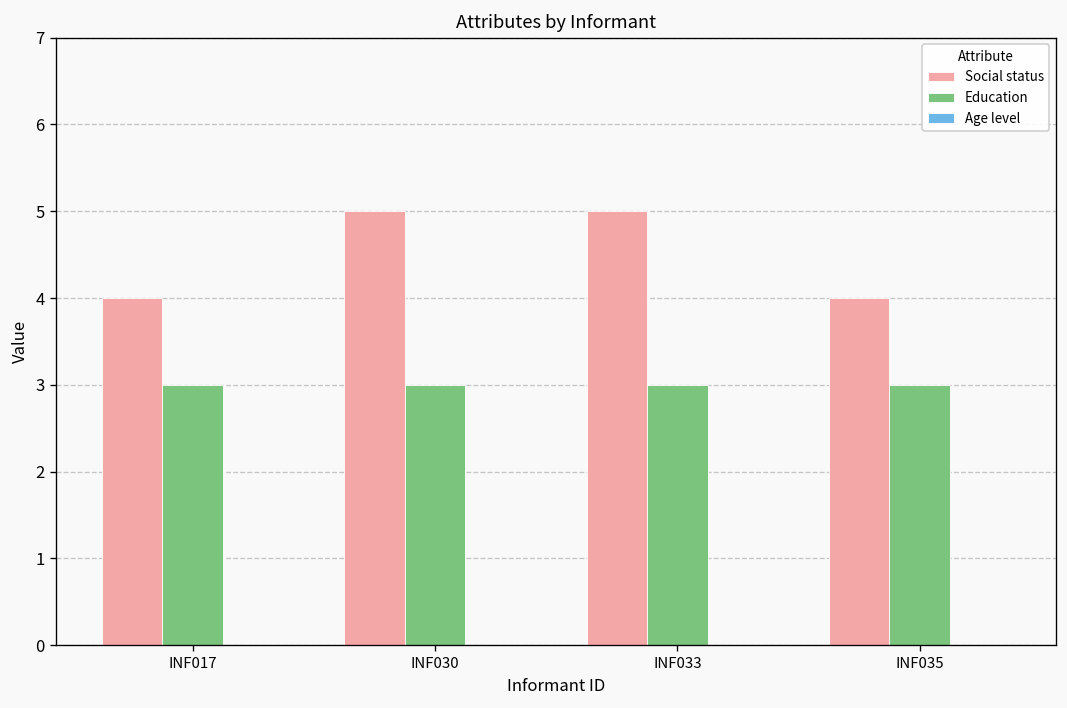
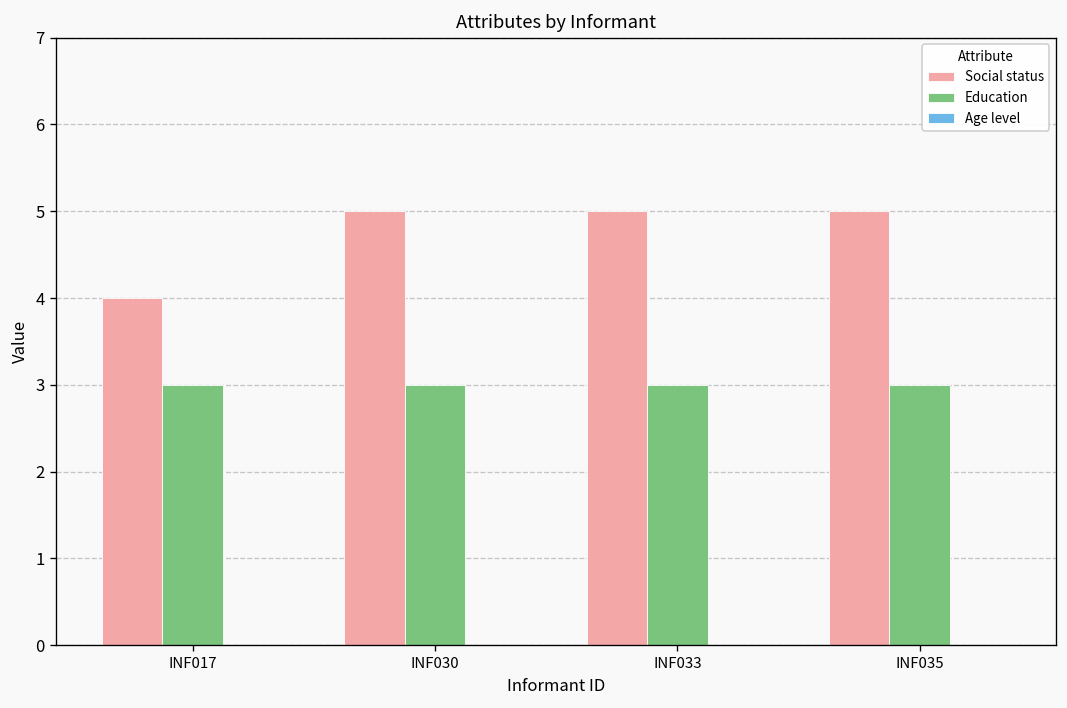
Social status, INF035: 4 -> 5
